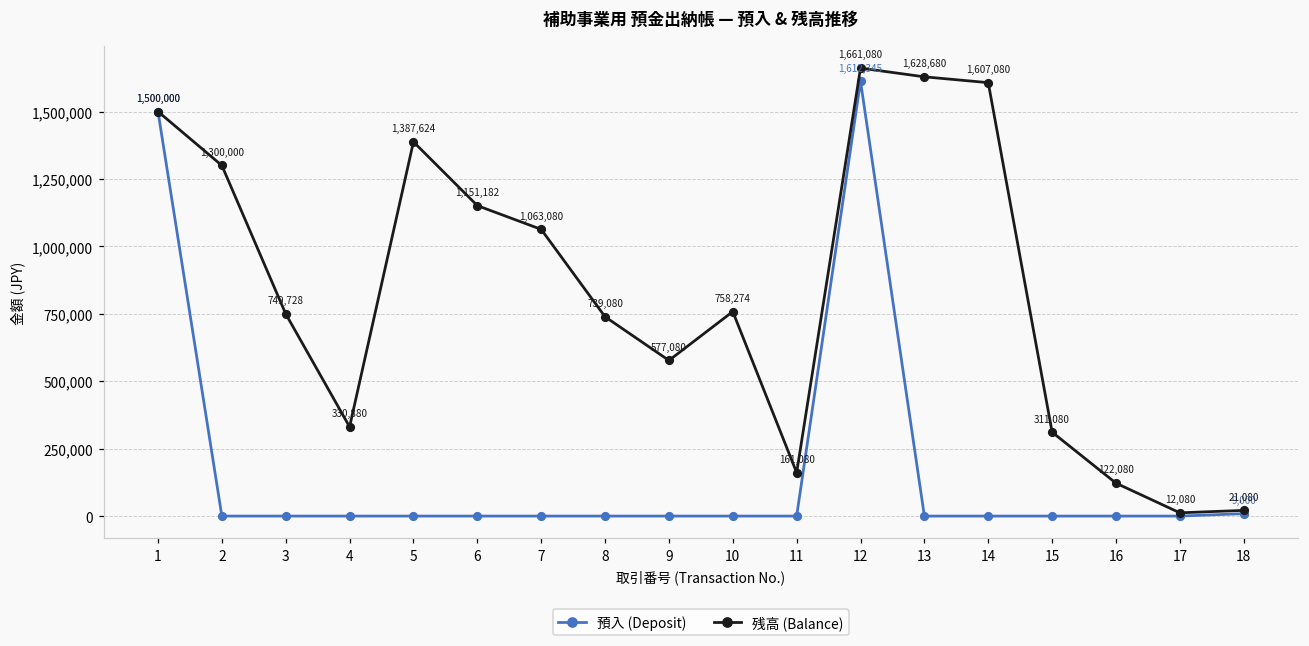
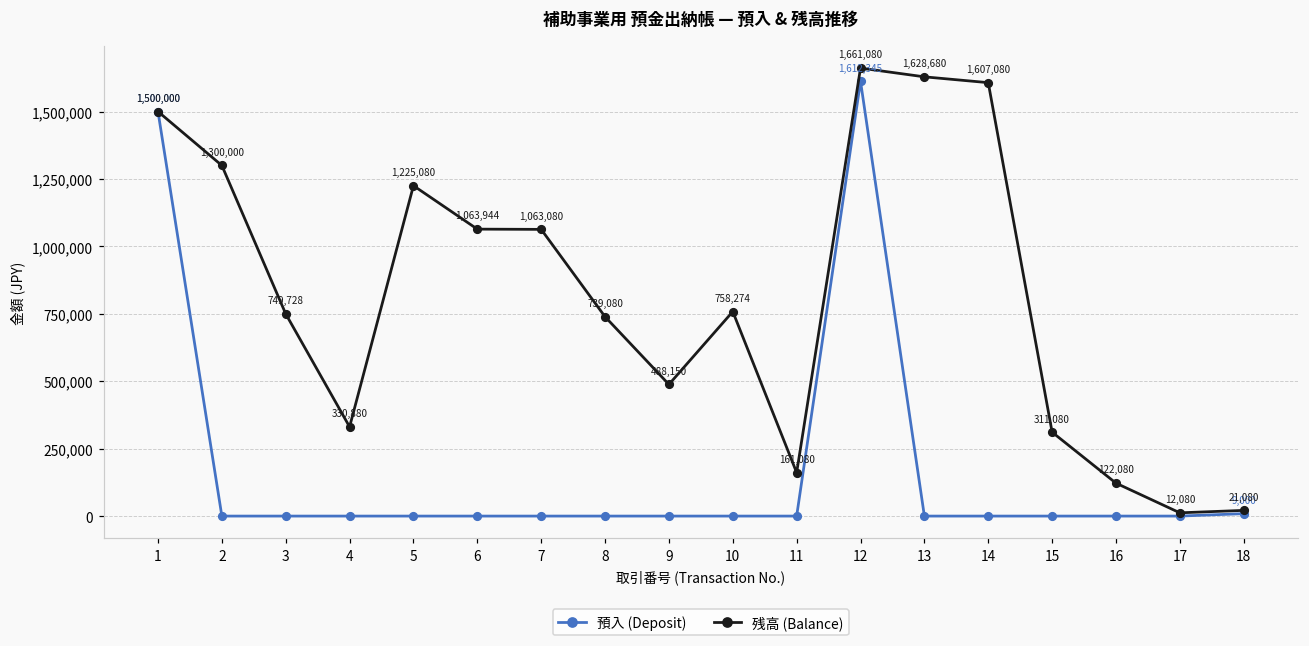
残高 (Balance), 5: 1,387,624 -> 1,225,080
残高 (Balance), 6: 1,151,182 -> 1,063,944
残高 (Balance), 9: 577,080 -> 488,150
